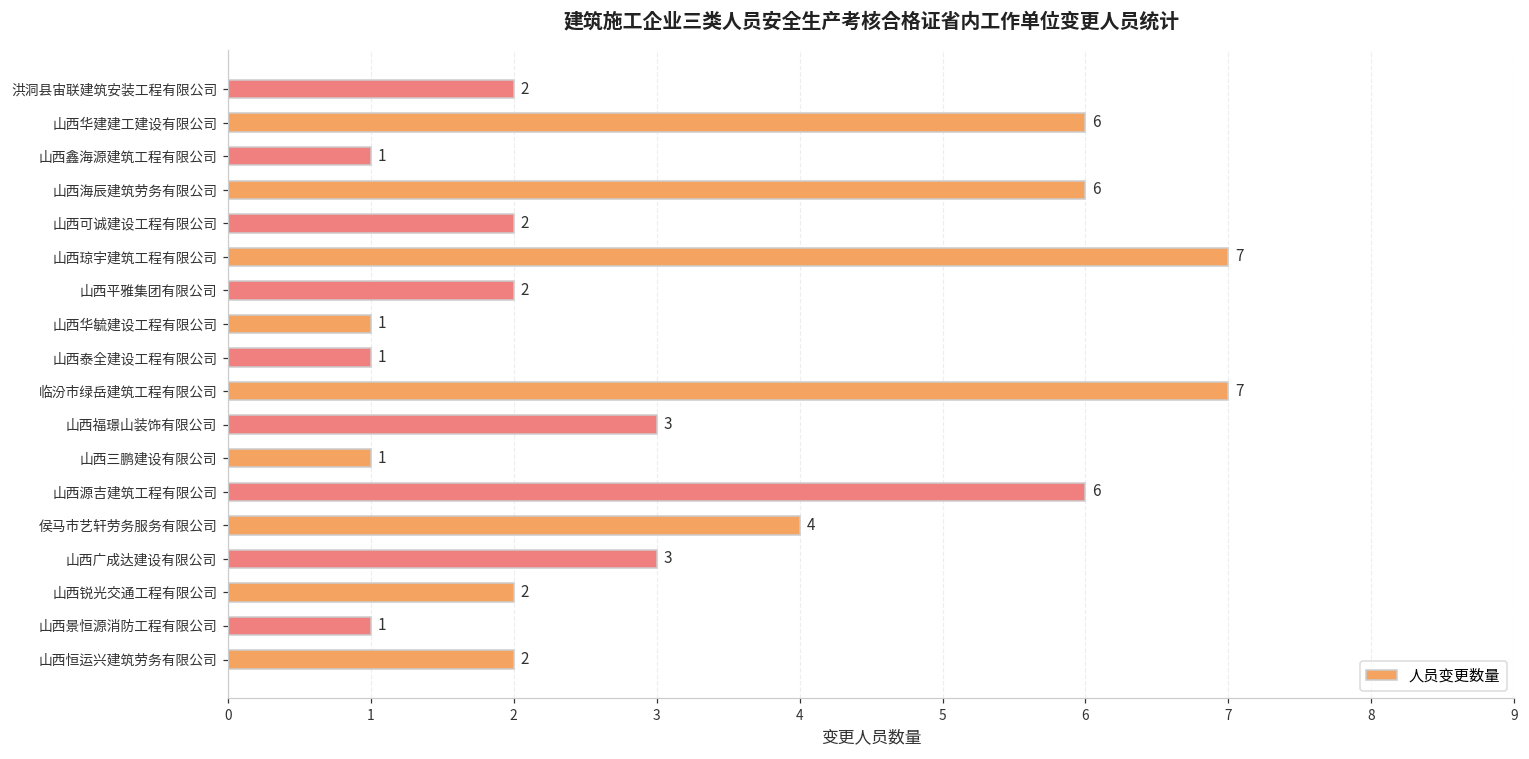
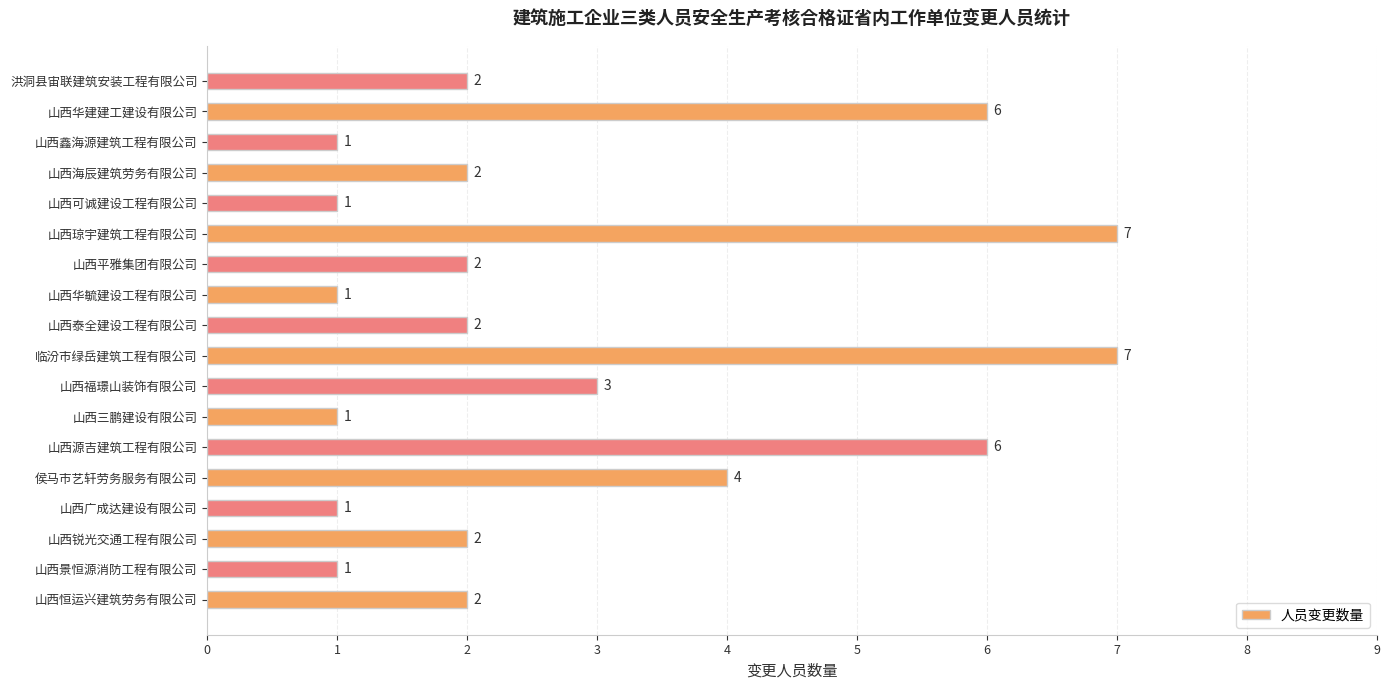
山西海辰建筑劳务有限公司: 6 -> 2
山西可诚建设工程有限公司: 2 -> 1
山西泰全建设工程有限公司: 1 -> 2
山西广成达建设有限公司: 3 -> 1
